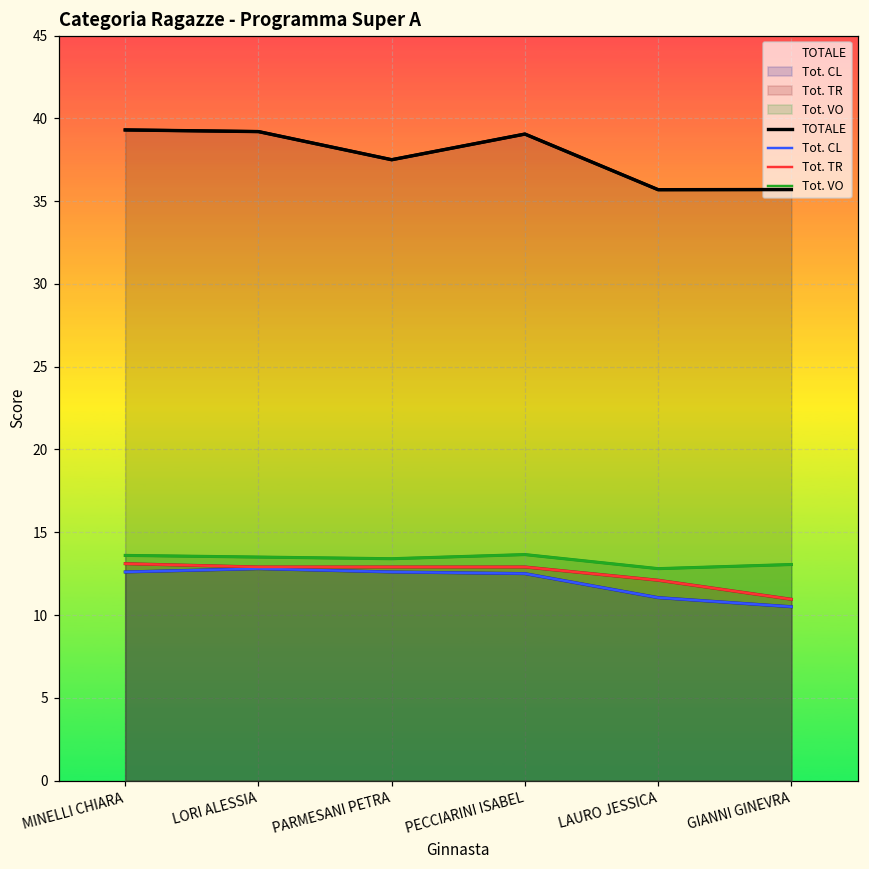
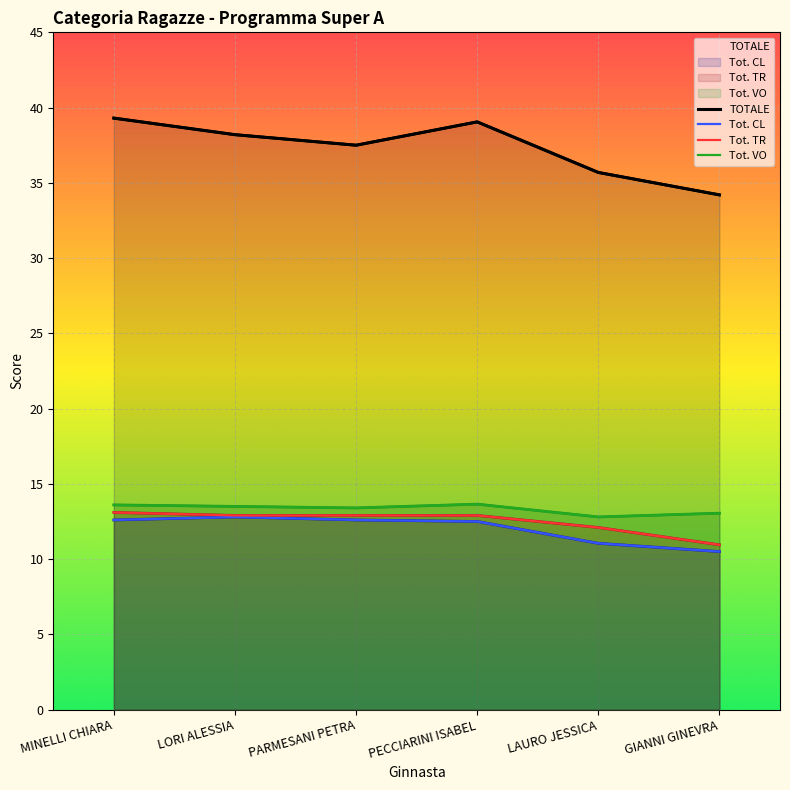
TOTALE, LORI ALESSIA: 39.2 -> 38.2
TOTALE, GIANNI GINEVRA: 35.7 -> 34.2
